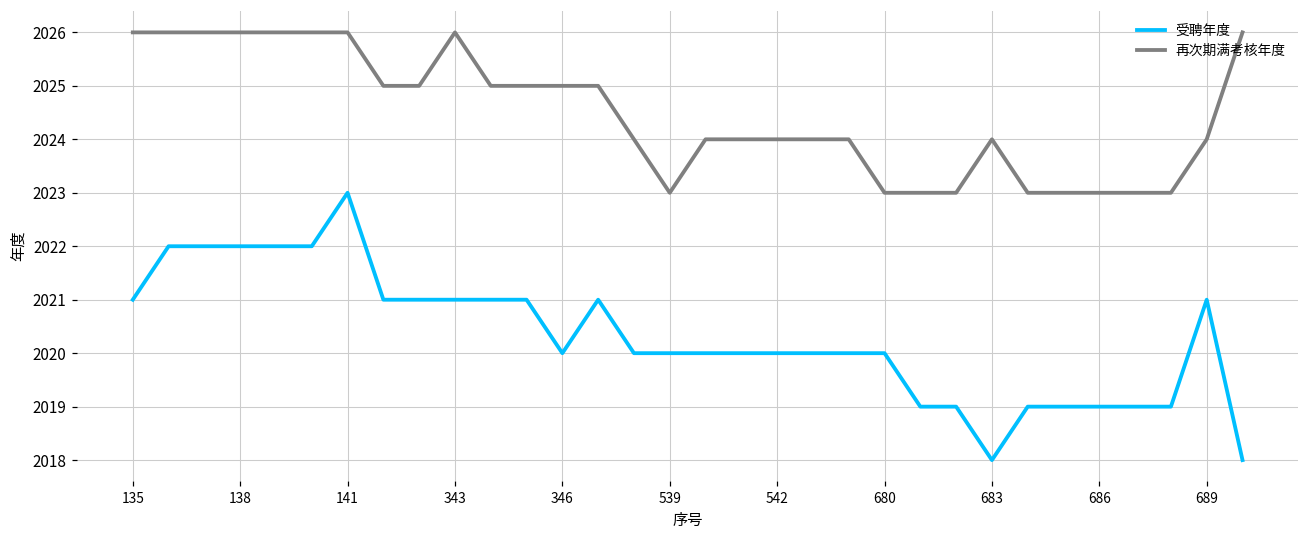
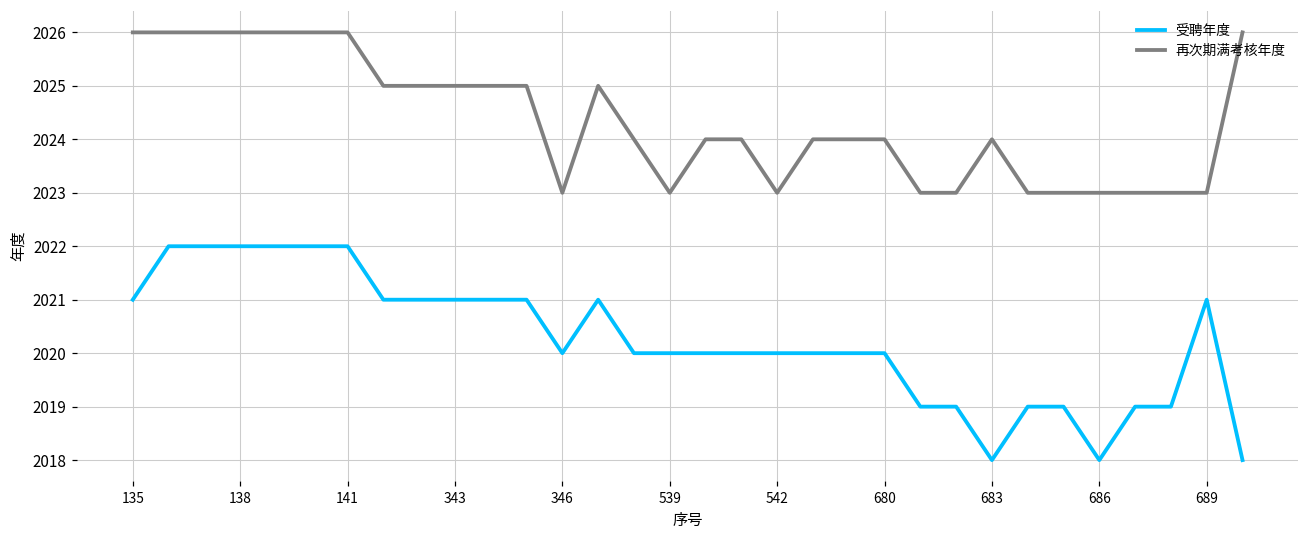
受聘年度, 141: 2023 -> 2022
再次期满考核年度, 343: 2026 -> 2025
再次期满考核年度, 346: 2025 -> 2023
再次期满考核年度, 542: 2024 -> 2023
再次期满考核年度, 680: 2023 -> 2024
受聘年度, 686: 2019 -> 2018
再次期满考核年度, 689: 2024 -> 2023
